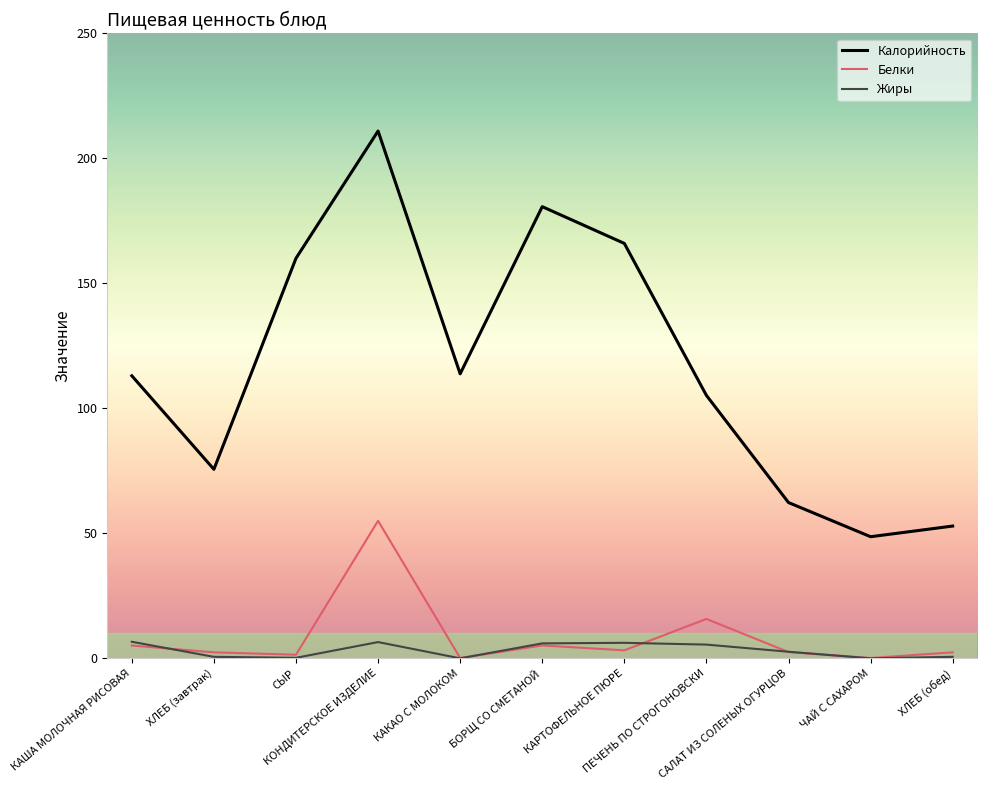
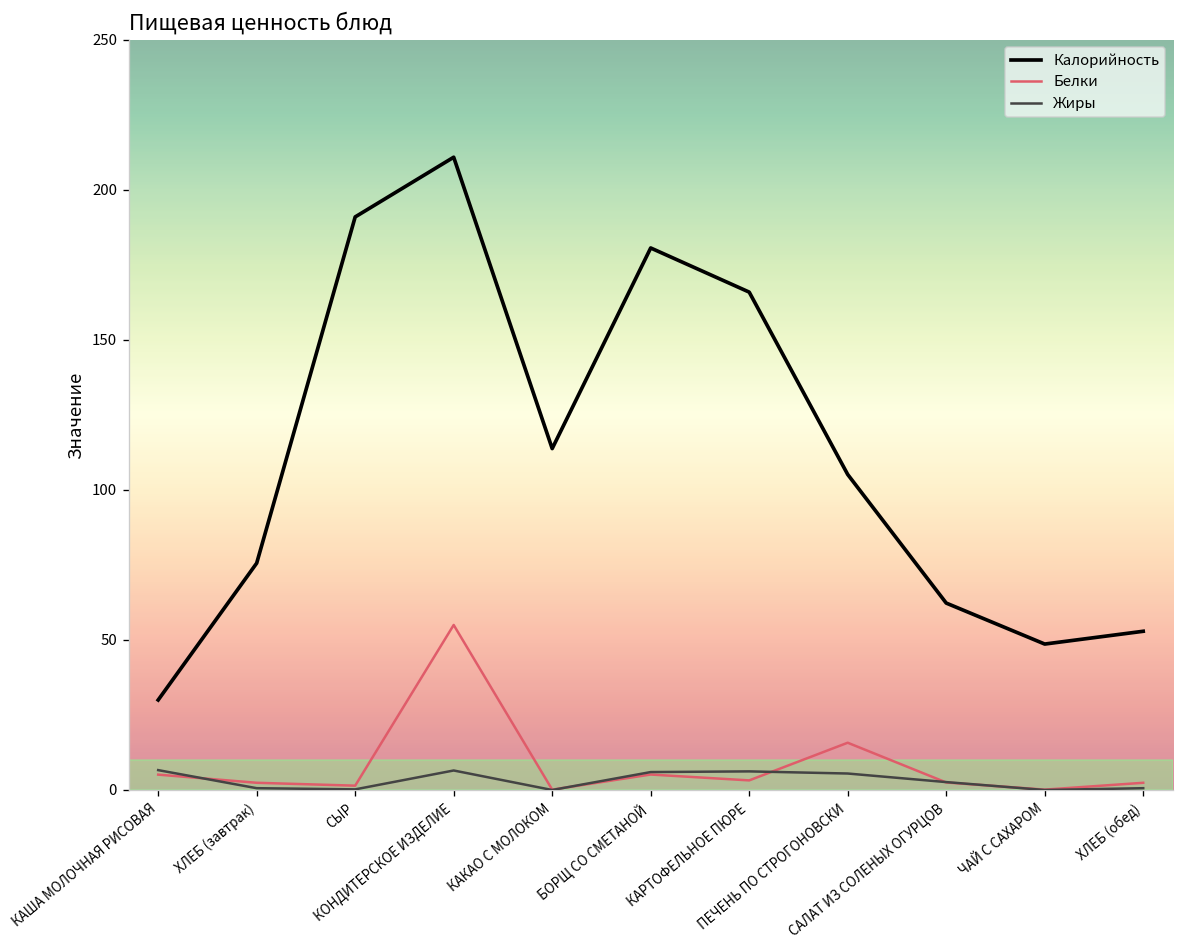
Калорийность, КАША МОЛОЧНАЯ РИСОВАЯ: 113 -> 30
Калорийность, СЫР: 160 -> 191
